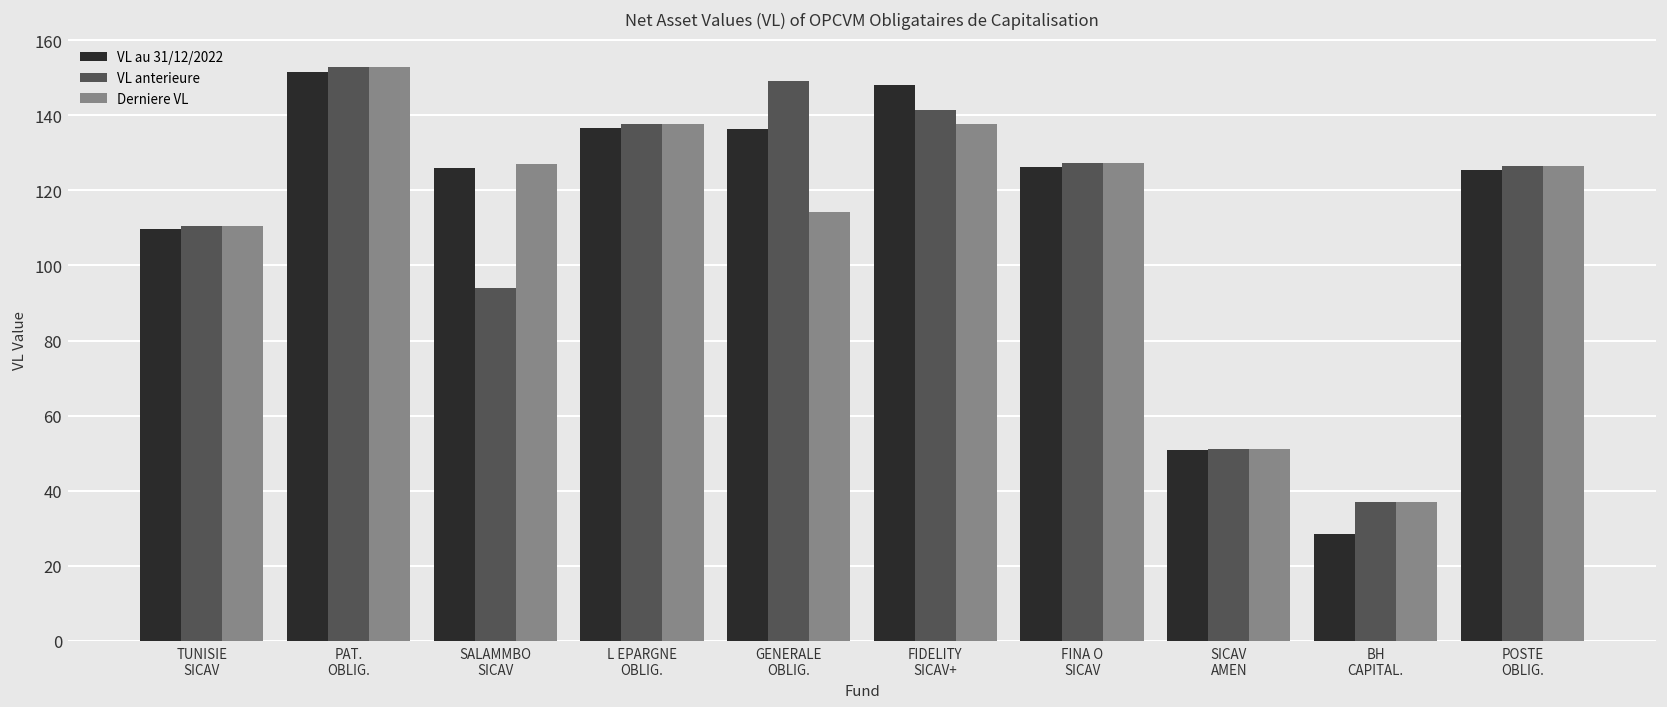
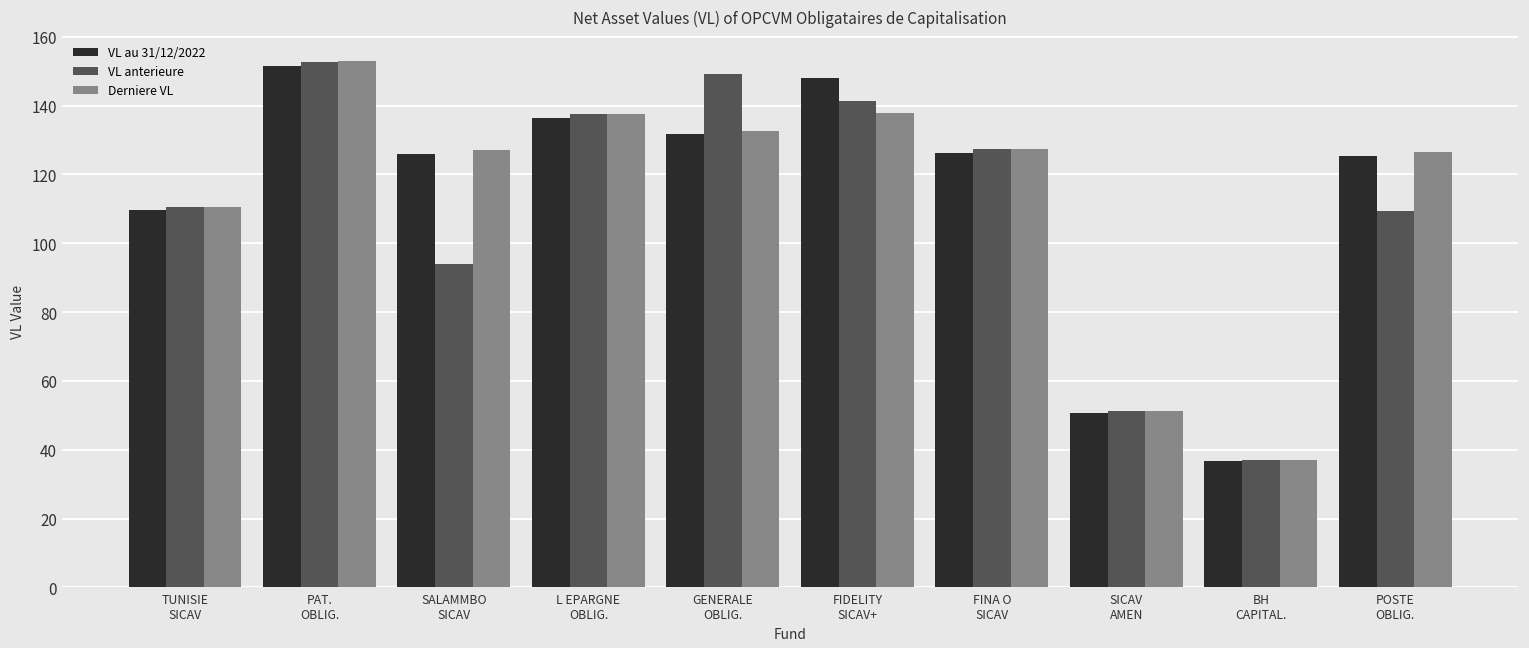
VL au 31/12/2022, GENERALE OBLIG.: 136 -> 132
Derniere VL, GENERALE OBLIG.: 114 -> 133
VL au 31/12/2022, BH CAPITAL.: 28 -> 37
VL anterieure, POSTE OBLIG.: 126 -> 109
